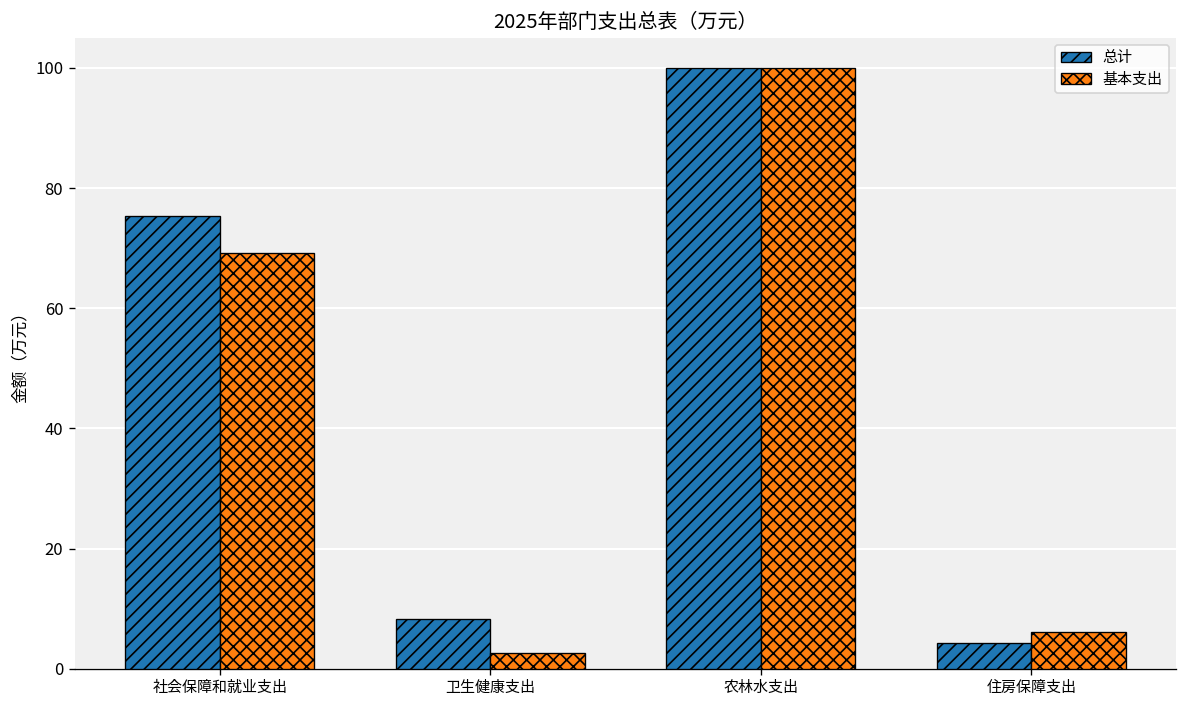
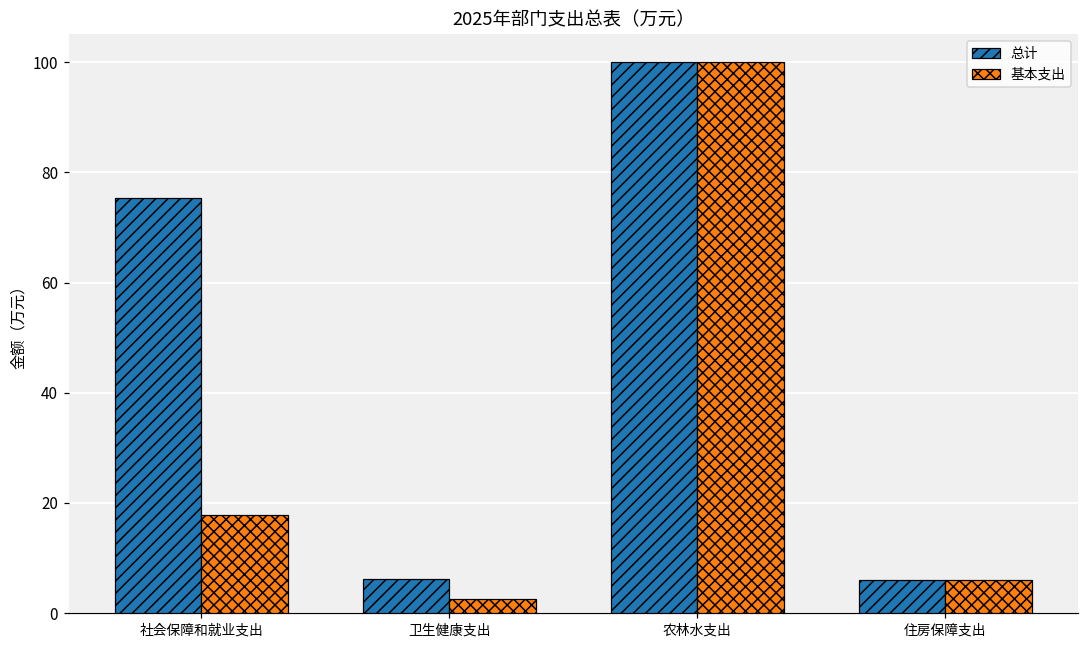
基本支出, 社会保障和就业支出: 69 -> 18
总计, 卫生健康支出: 8 -> 6
总计, 住房保障支出: 4 -> 6
